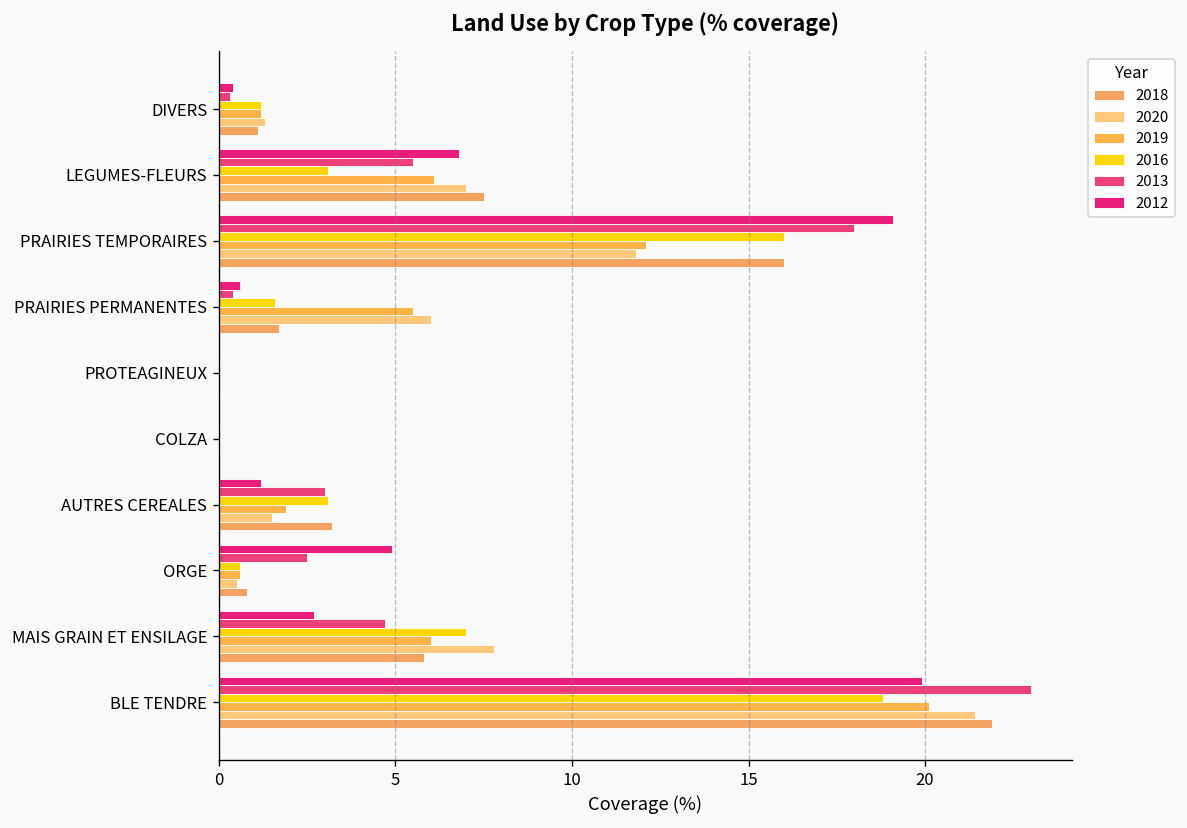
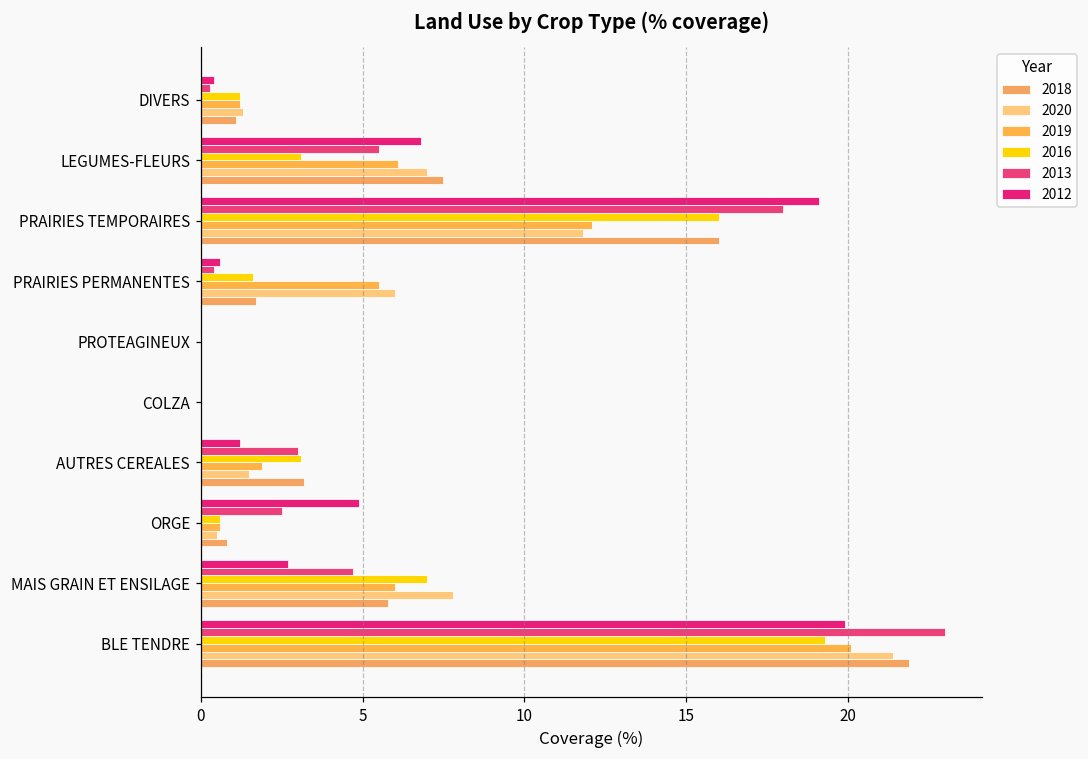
2016, BLE TENDRE: 18.8 -> 19.3
